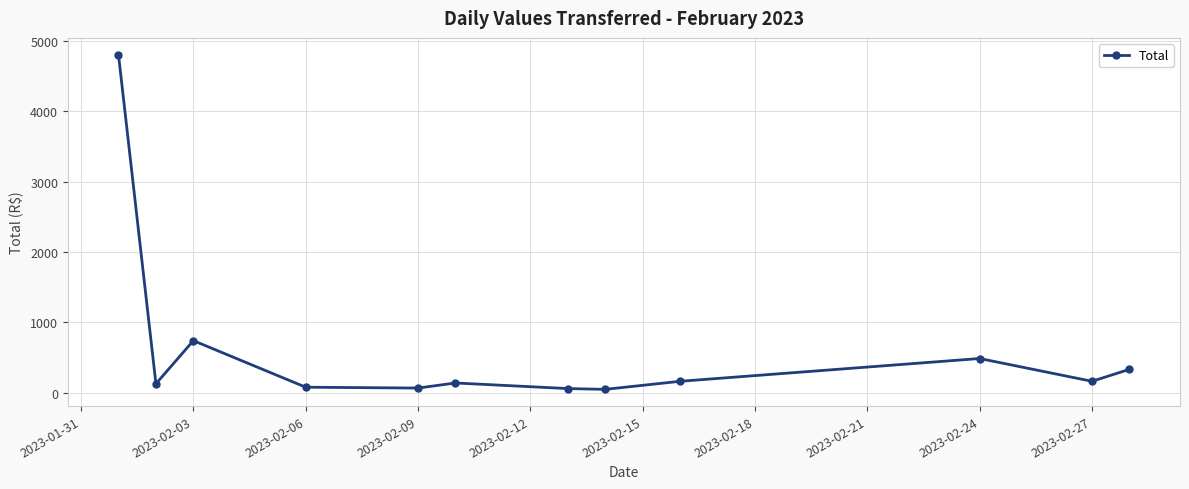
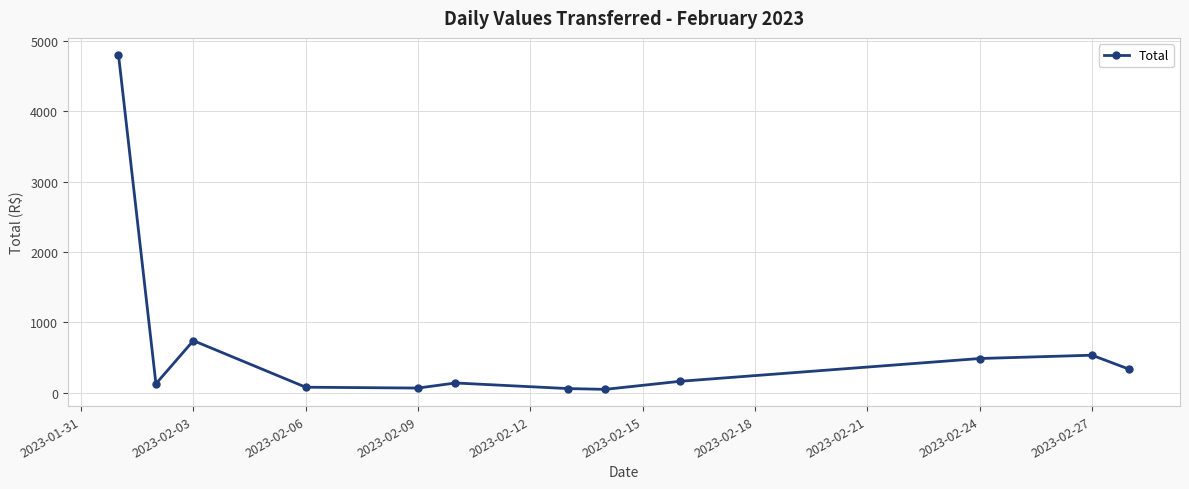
2023-02-27: 200 -> 500
